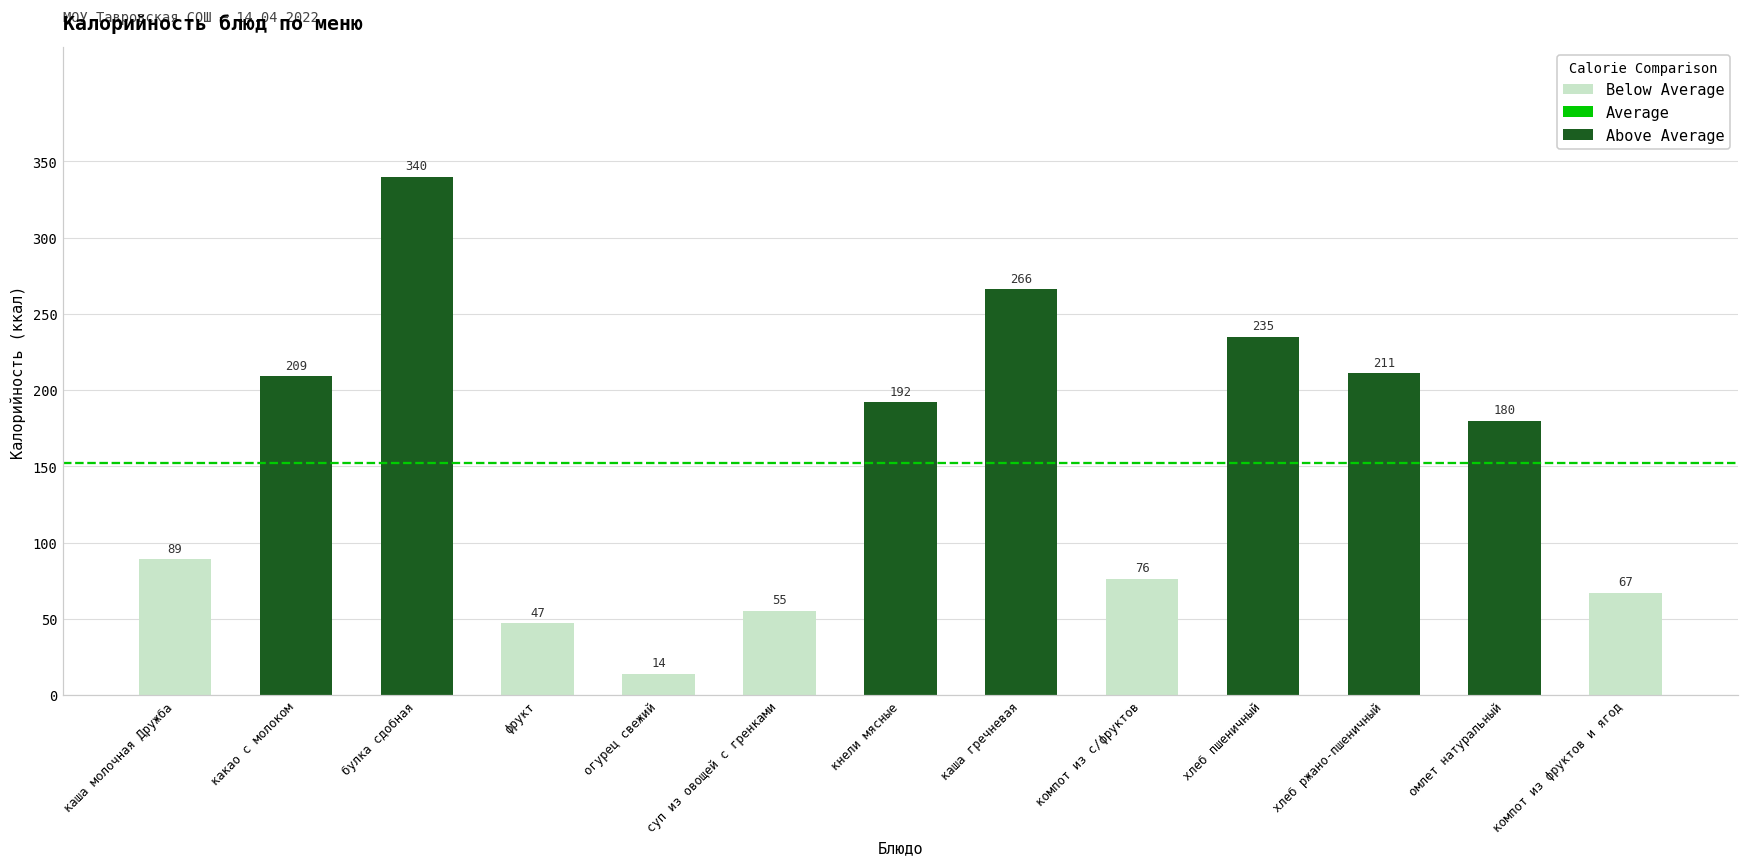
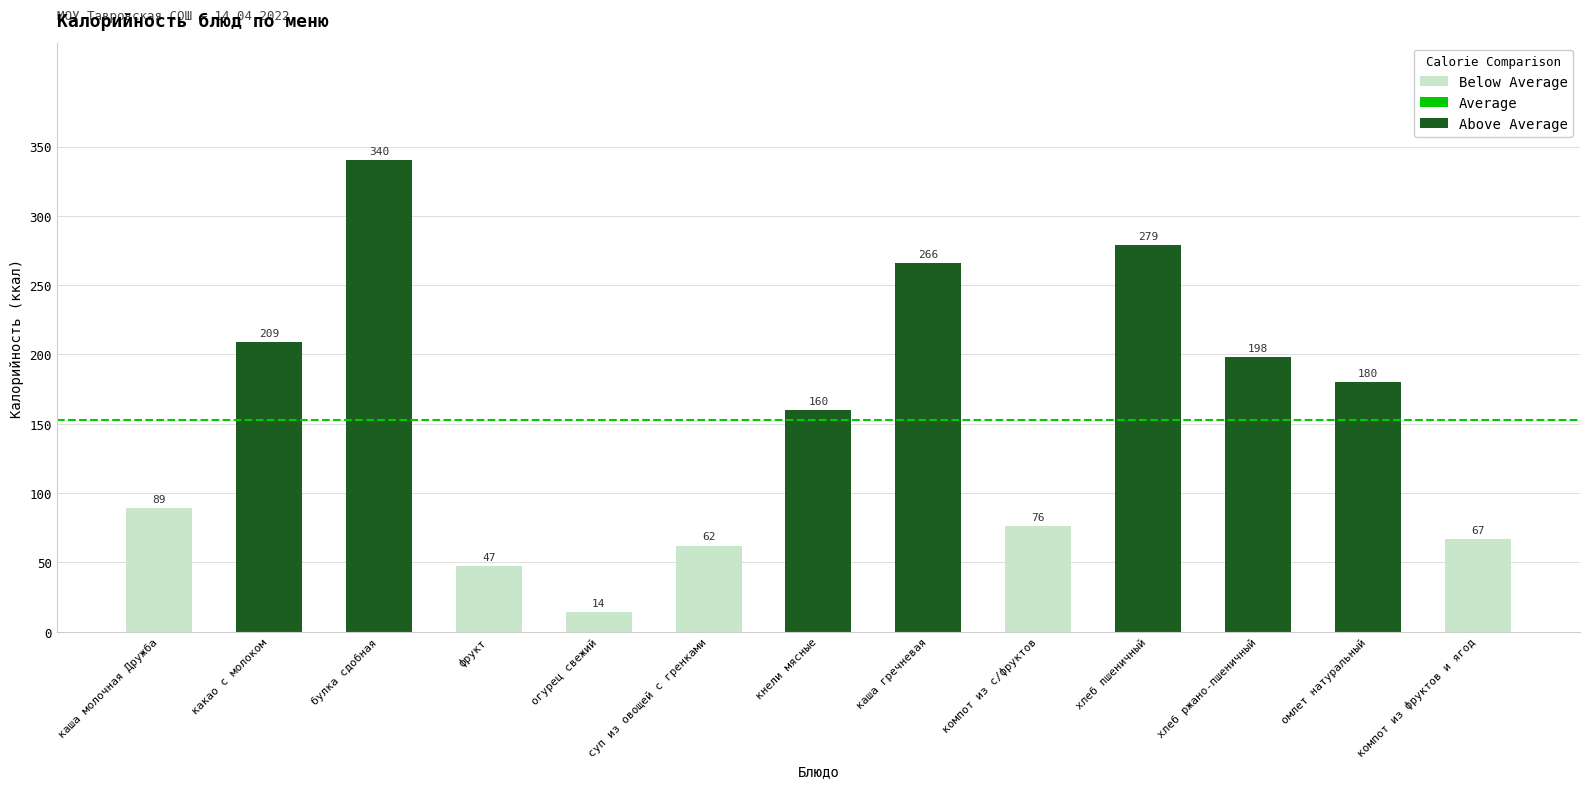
суп из овощей с гренками: 55 -> 62
кнели мясные: 192 -> 160
хлеб пшеничный: 235 -> 279
хлеб ржано-пшеничный: 211 -> 198
